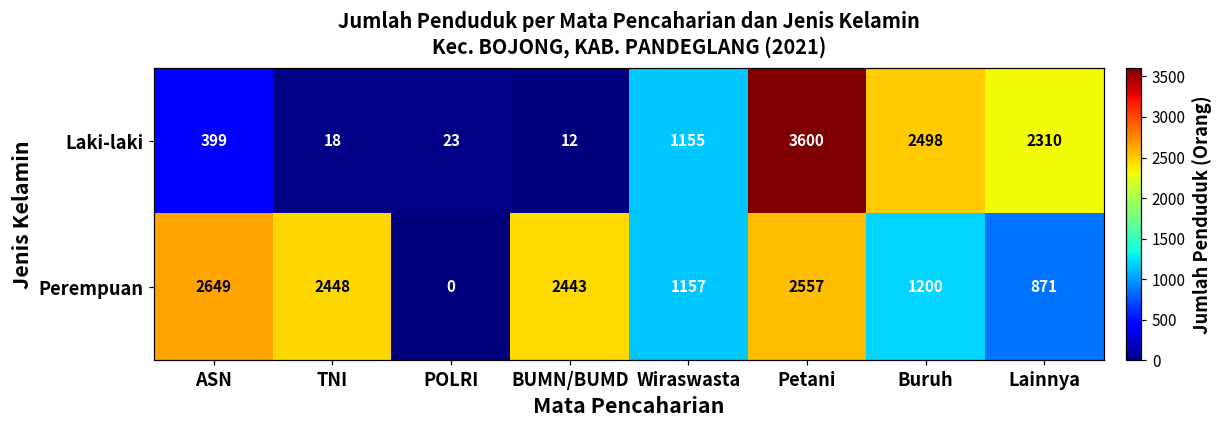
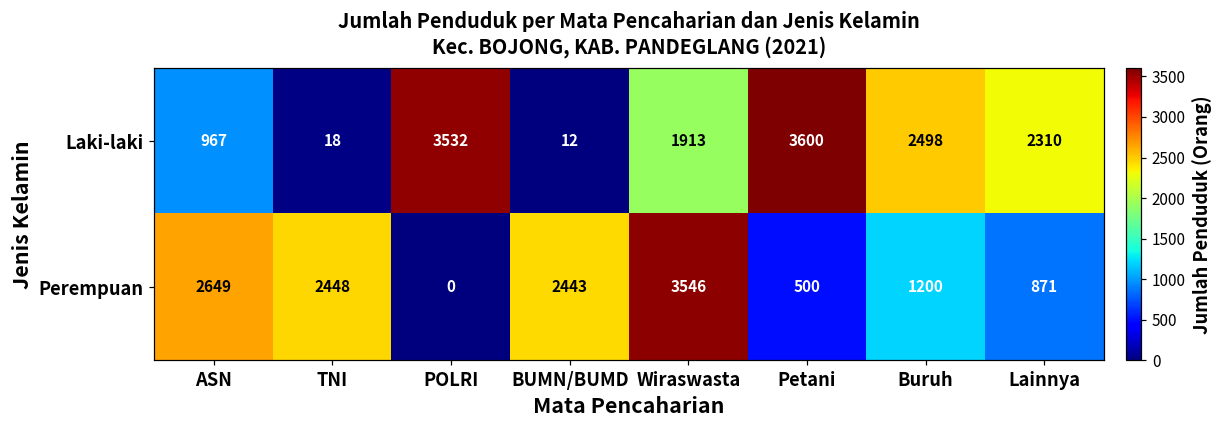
Laki-laki, ASN: 399 -> 967
Laki-laki, POLRI: 23 -> 3532
Laki-laki, Wiraswasta: 1155 -> 1913
Perempuan, Wiraswasta: 1157 -> 3546
Perempuan, Petani: 2557 -> 500
